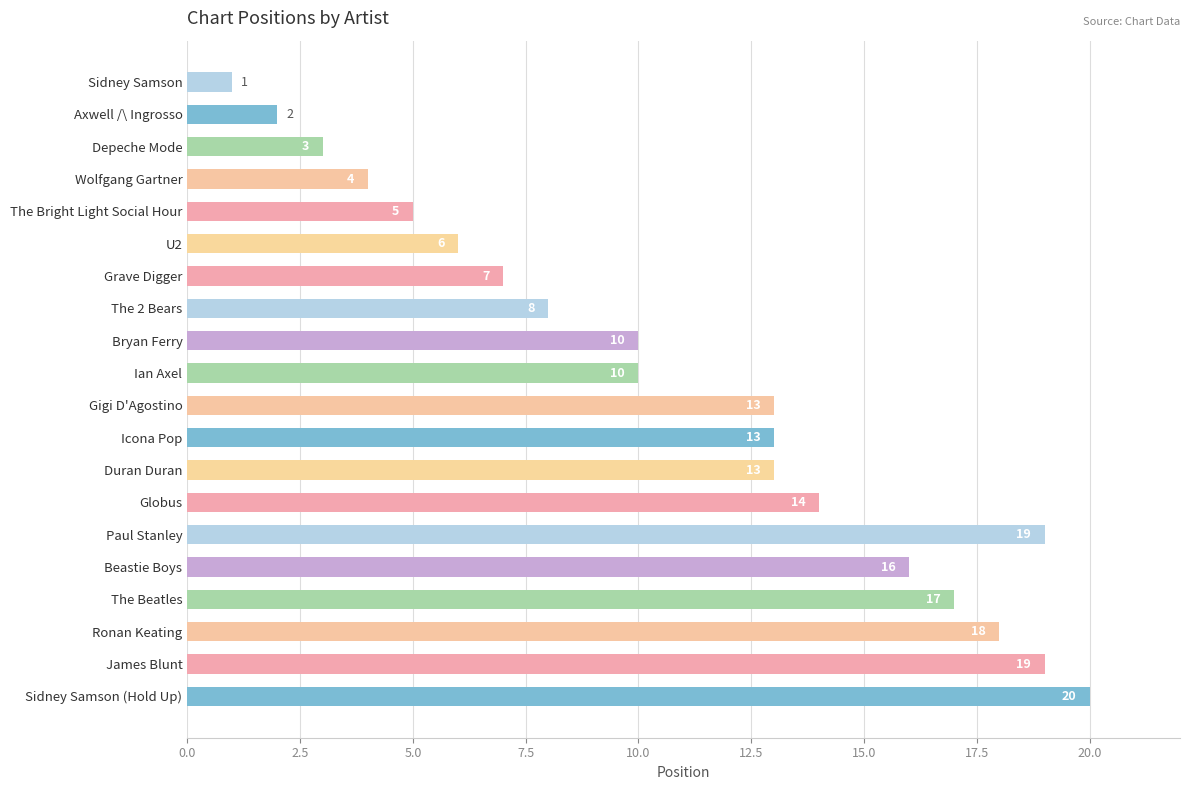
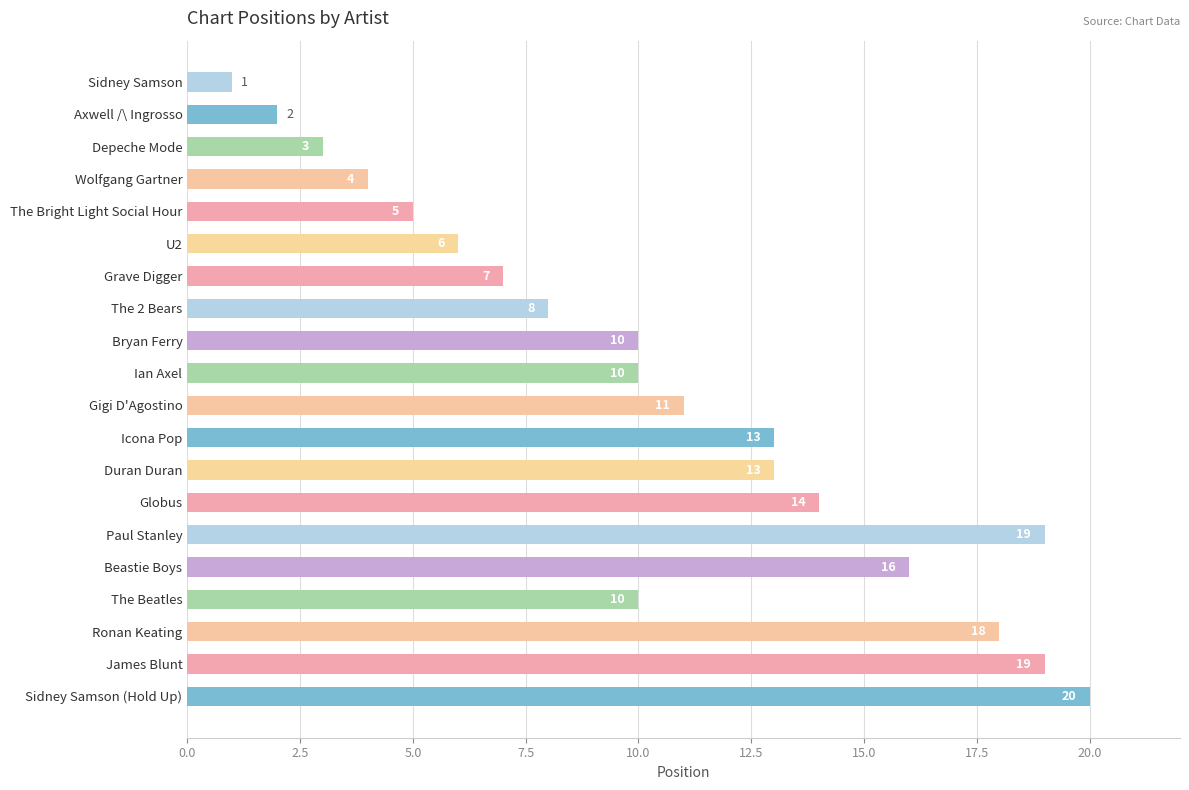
Gigi D'Agostino: 13 -> 11
The Beatles: 17 -> 10
